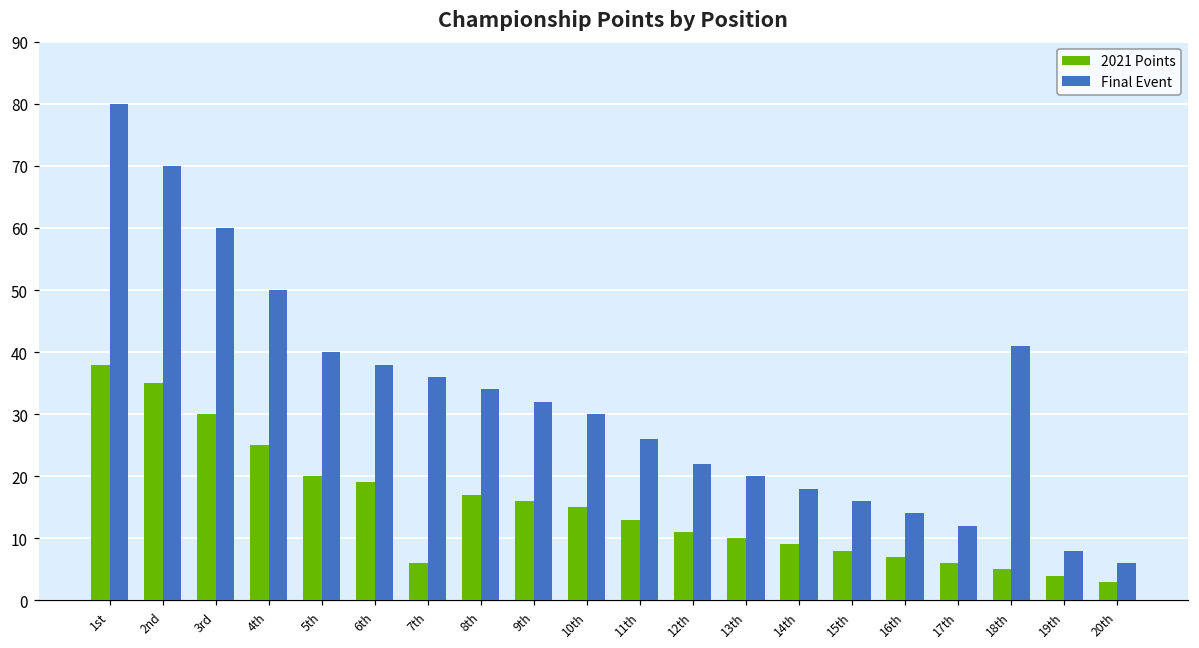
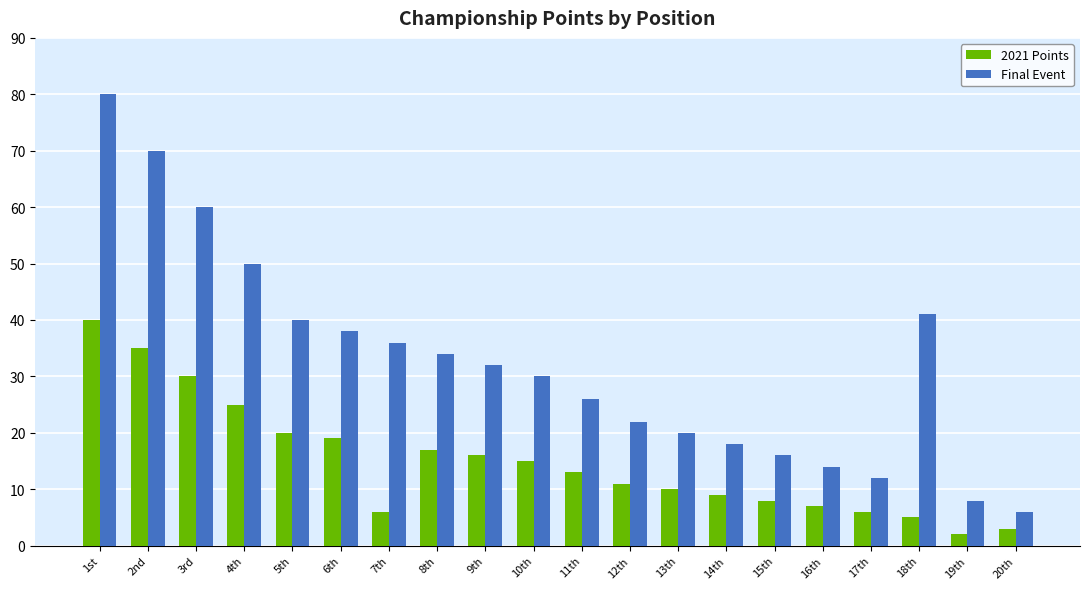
2021 Points, 1st: 38 -> 40
2021 Points, 19th: 4 -> 2
